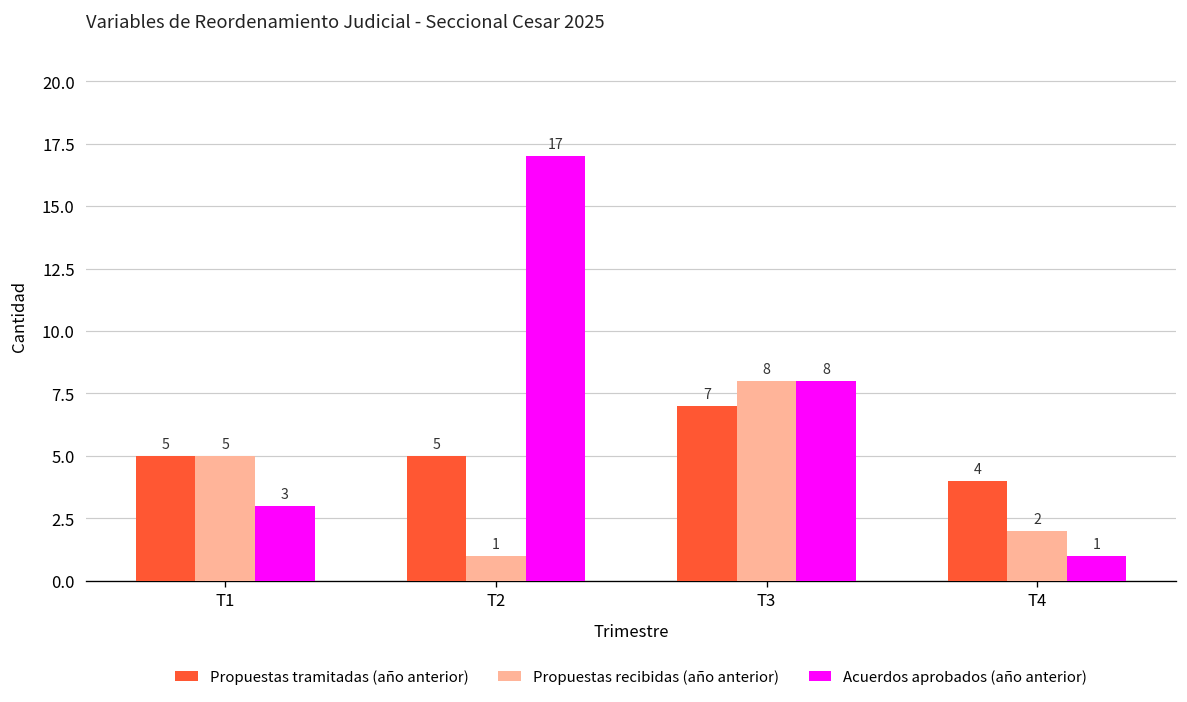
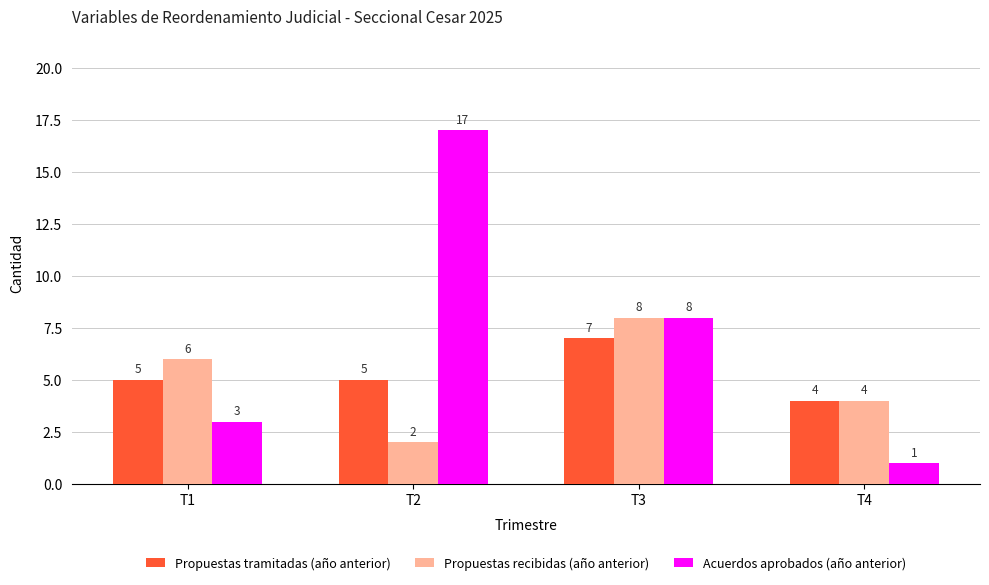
Propuestas recibidas (año anterior), T1: 5 -> 6
Propuestas recibidas (año anterior), T2: 1 -> 2
Propuestas recibidas (año anterior), T4: 2 -> 4
